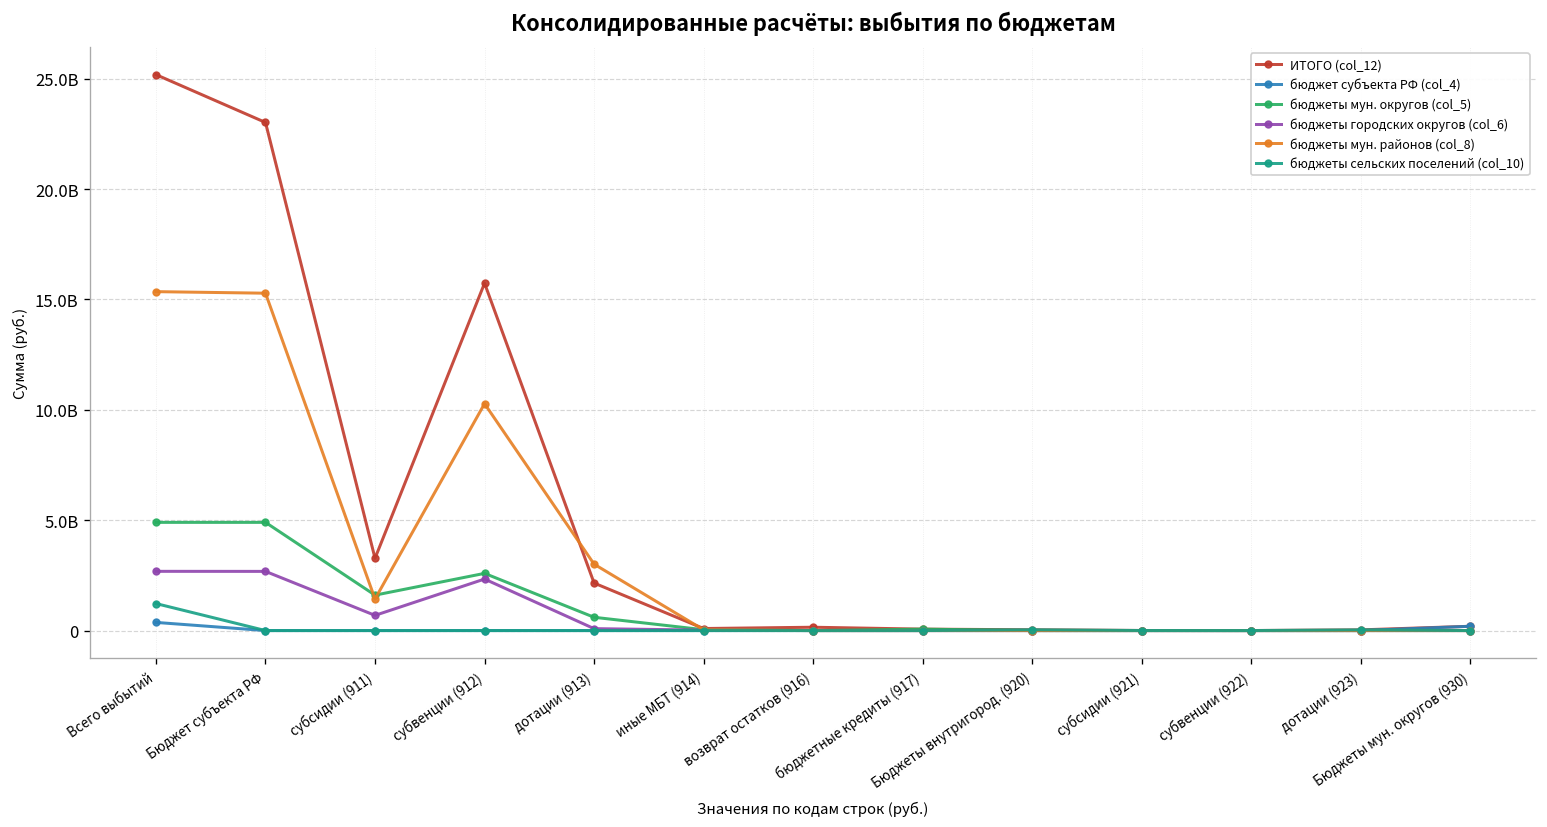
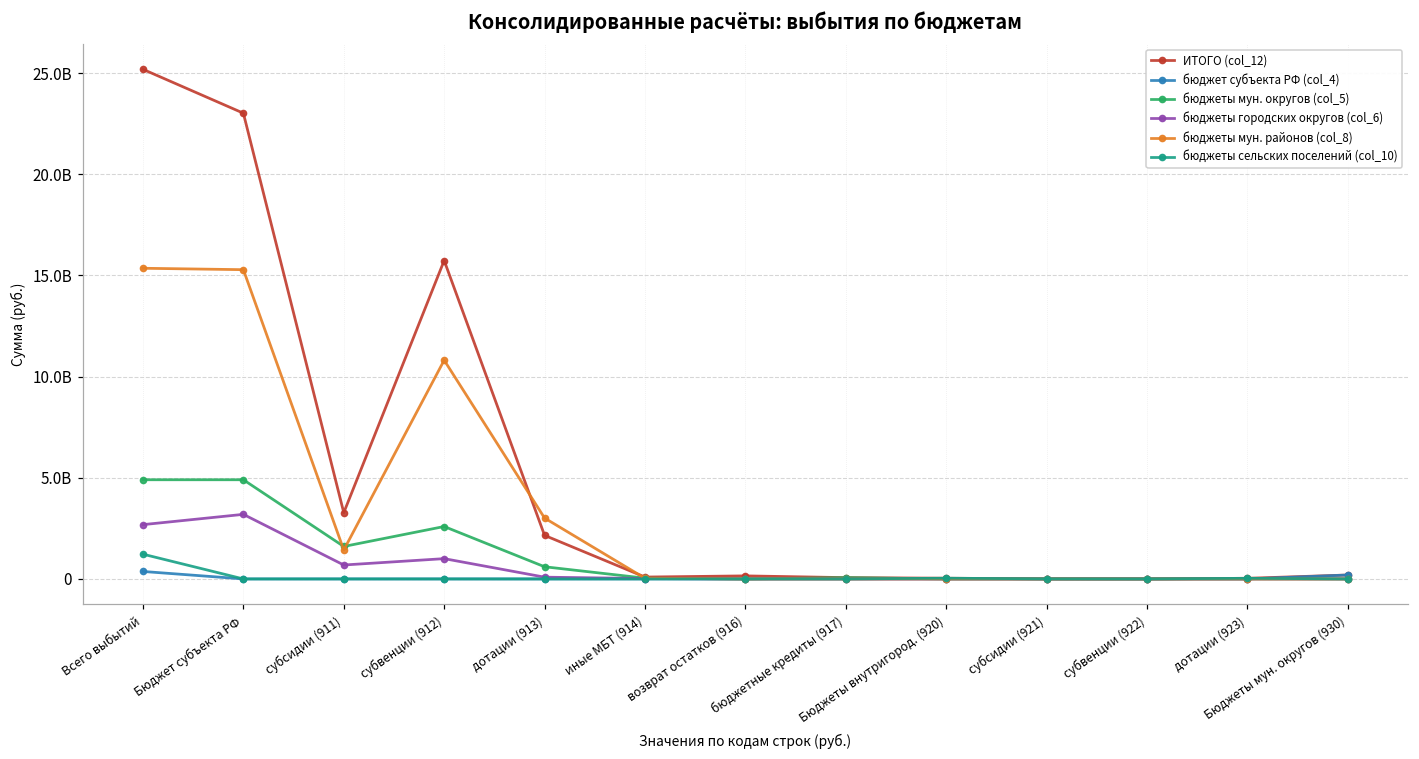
бюджеты городских округов (col_6), Бюджет субъекта РФ: 2700000000 -> 3200000000
бюджеты городских округов (col_6), субвенции (912): 2300000000 -> 1000000000
бюджеты мун. районов (col_8), субвенции (912): 10300000000 -> 10800000000
